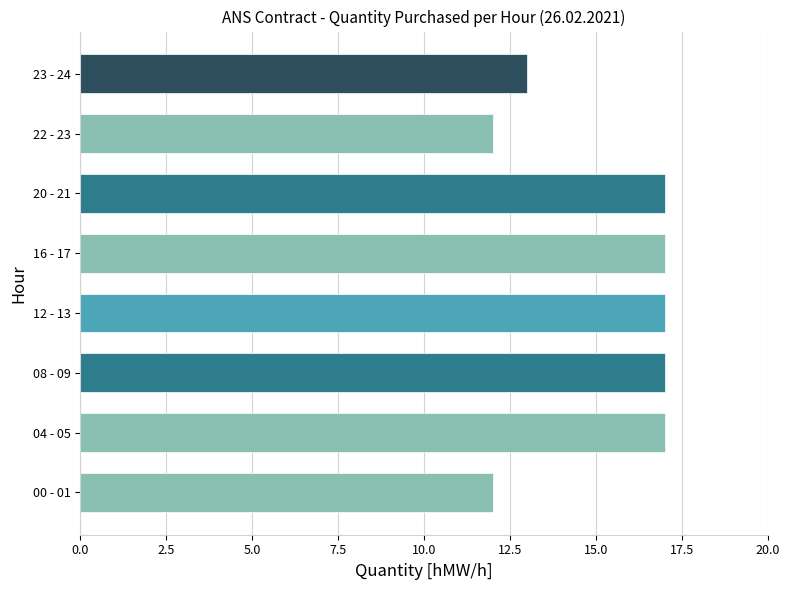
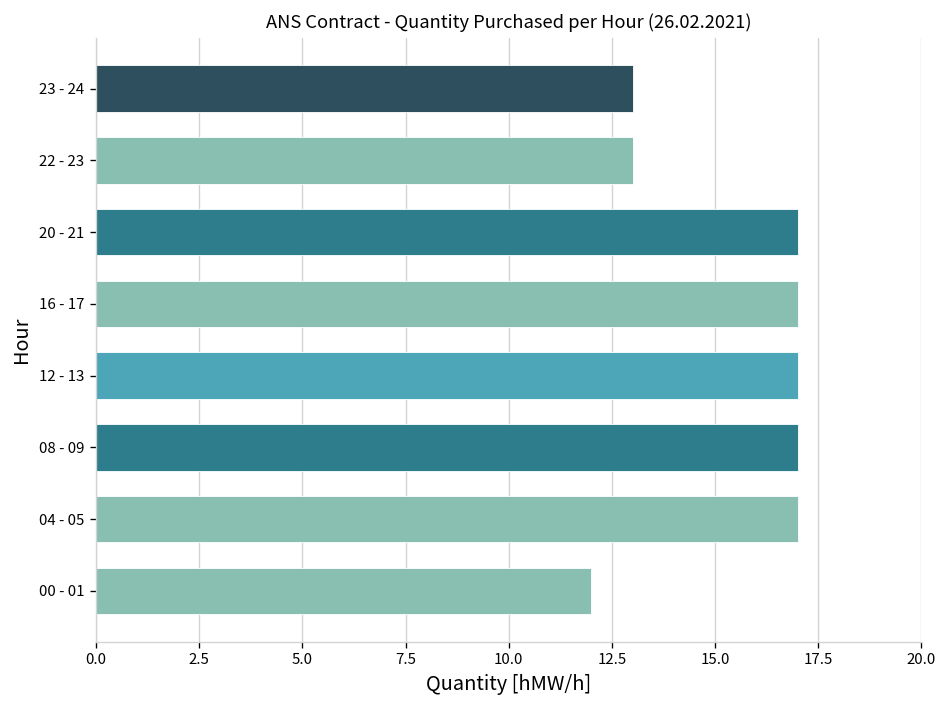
22 - 23: 12 -> 13
